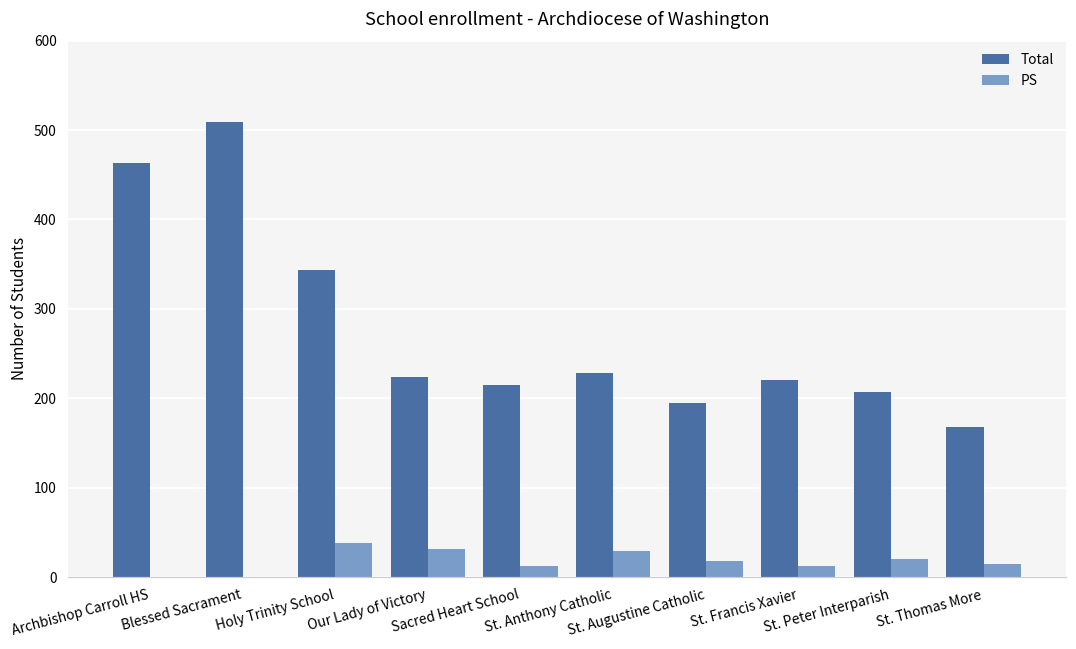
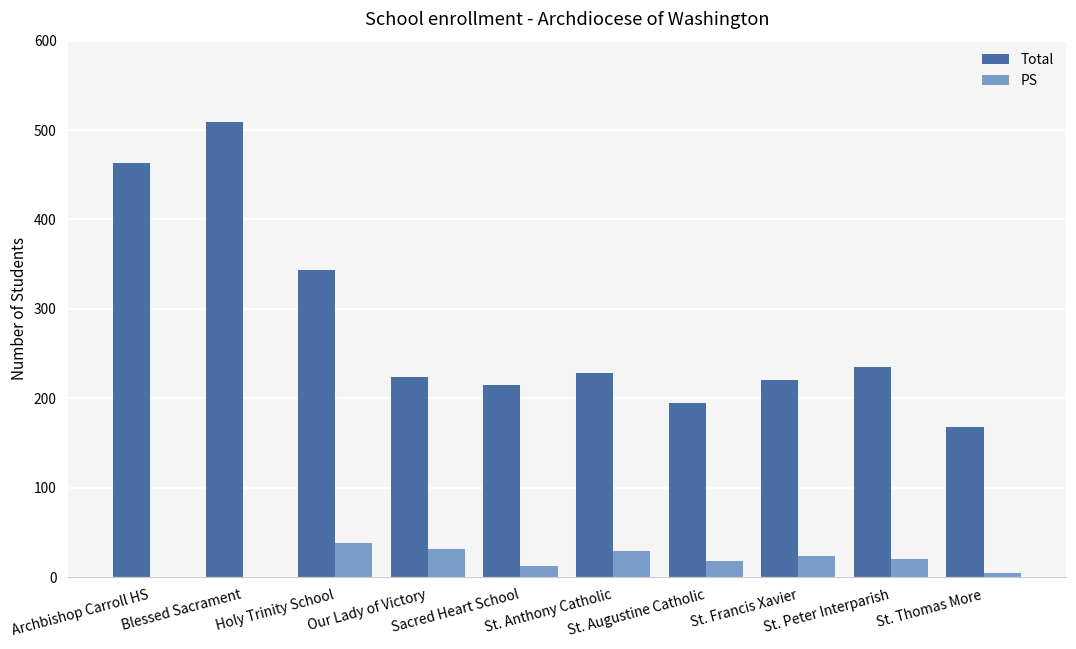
PS, St. Francis Xavier: 10 -> 20
Total, St. Peter Interparish: 210 -> 240
PS, St. Thomas More: 20 -> 10
